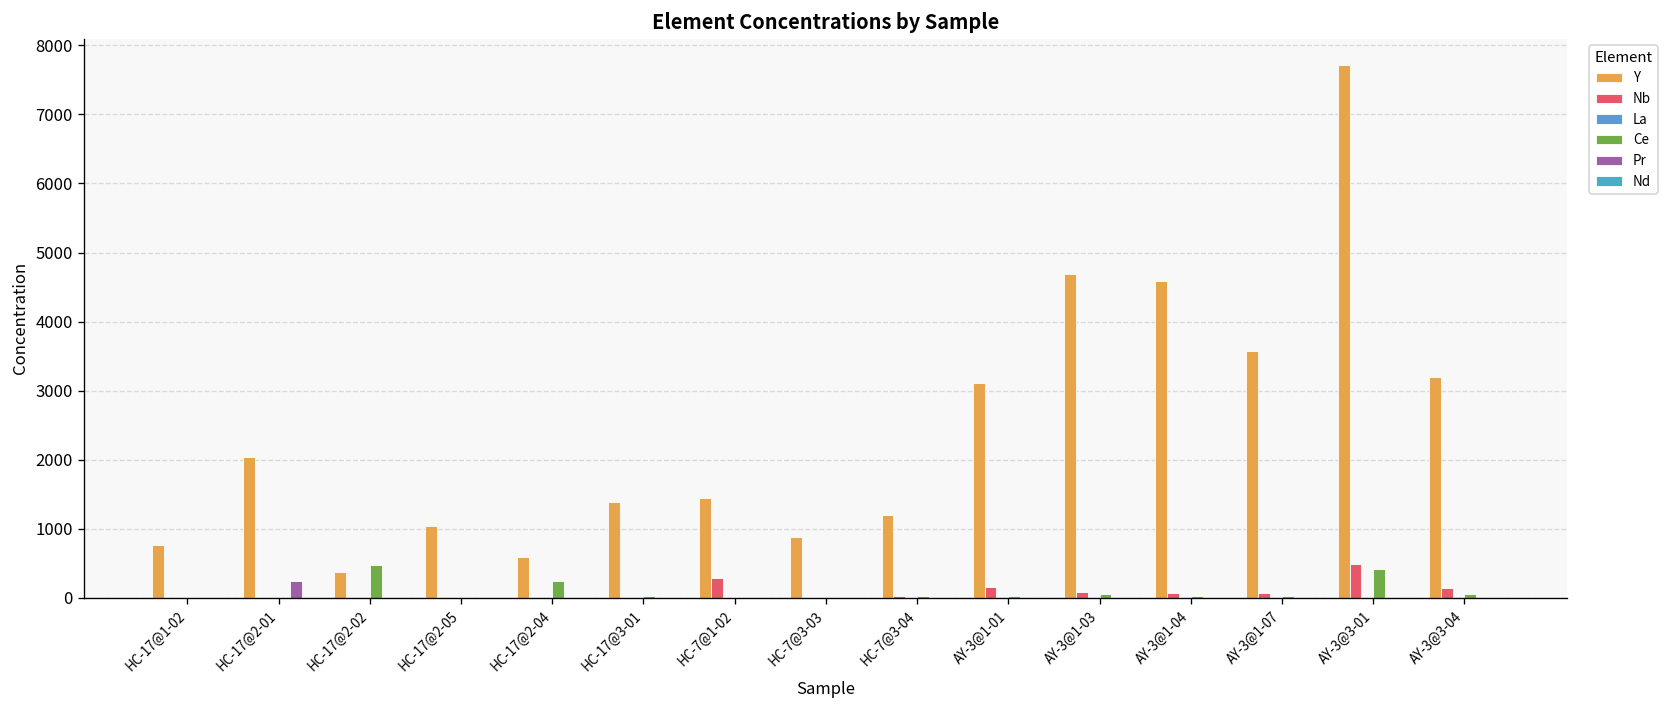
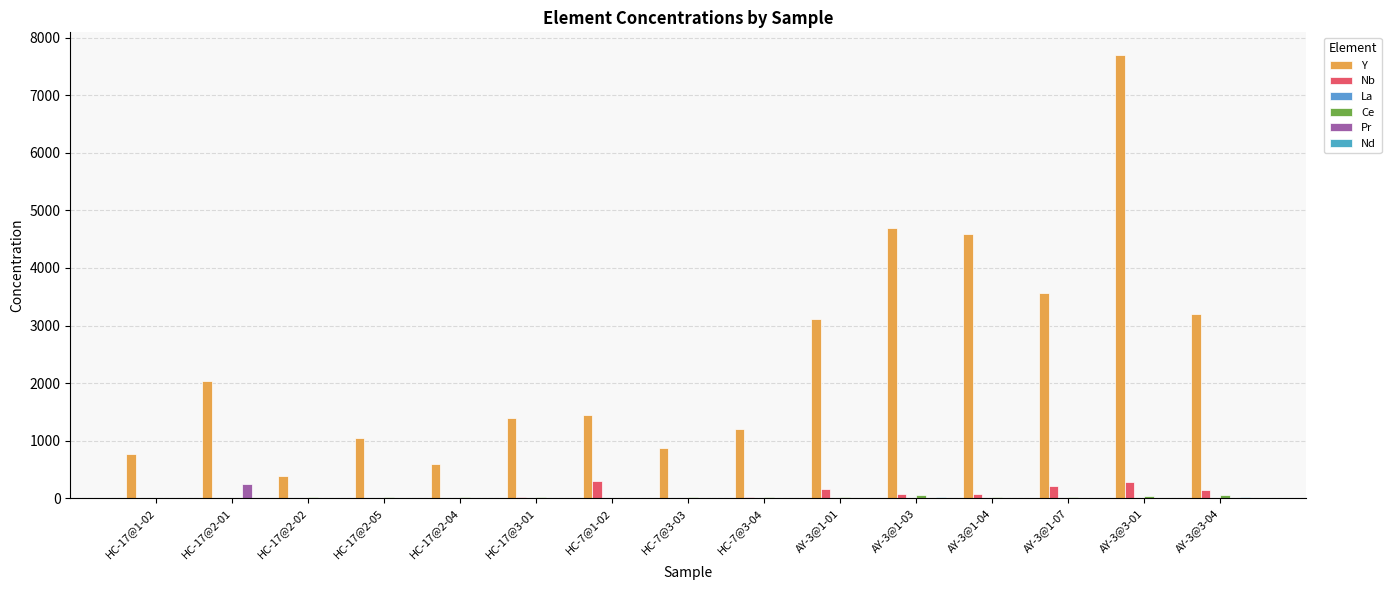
Ce, HC-17@2-02: 500 -> 0
Ce, HC-17@2-04: 200 -> 0
Nb, AY-3@1-07: 100 -> 200
Nb, AY-3@3-01: 500 -> 300
Ce, AY-3@3-01: 400 -> 0
